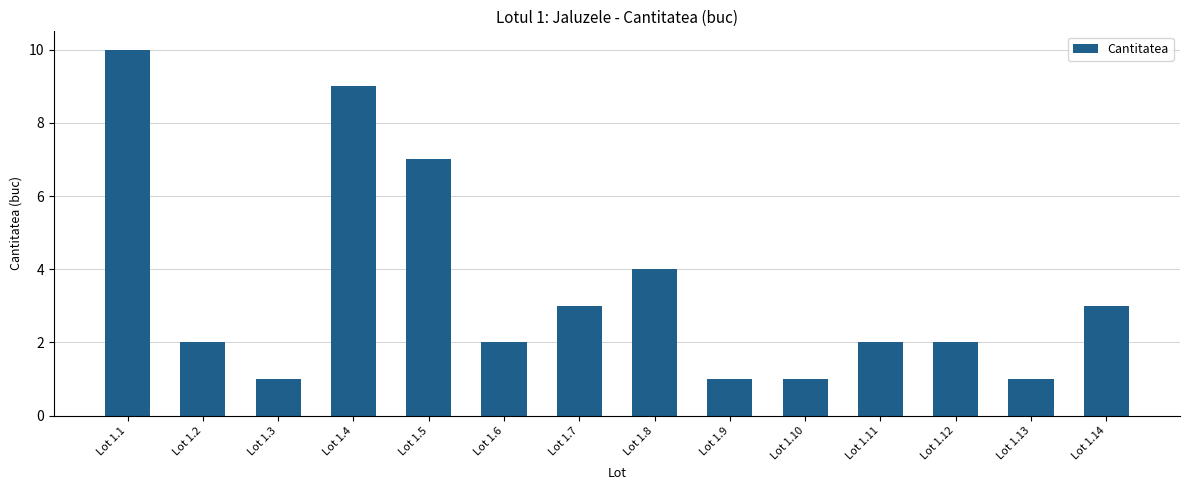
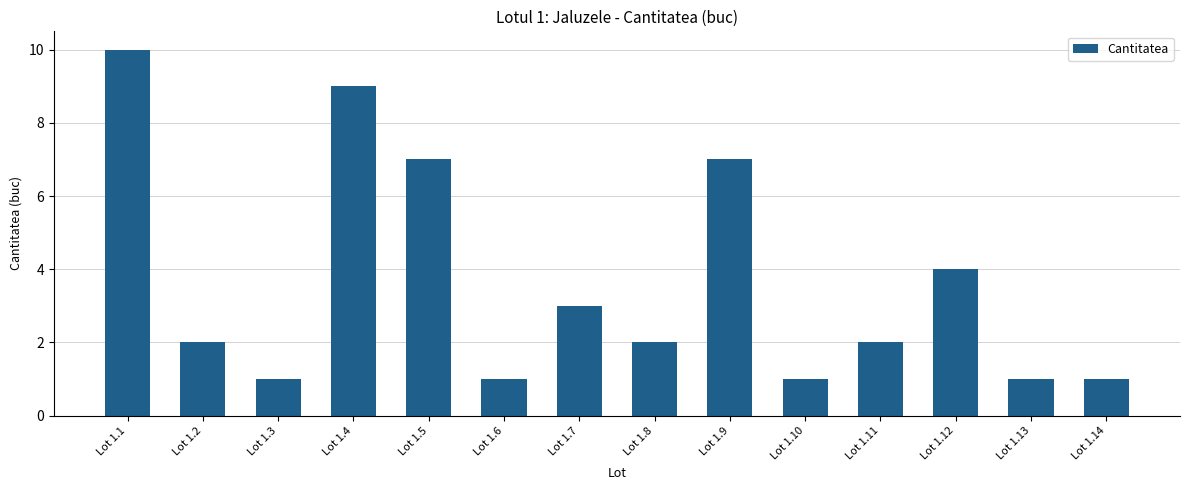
Lot 1.6: 2 -> 1
Lot 1.8: 4 -> 2
Lot 1.9: 1 -> 7
Lot 1.12: 2 -> 4
Lot 1.14: 3 -> 1
